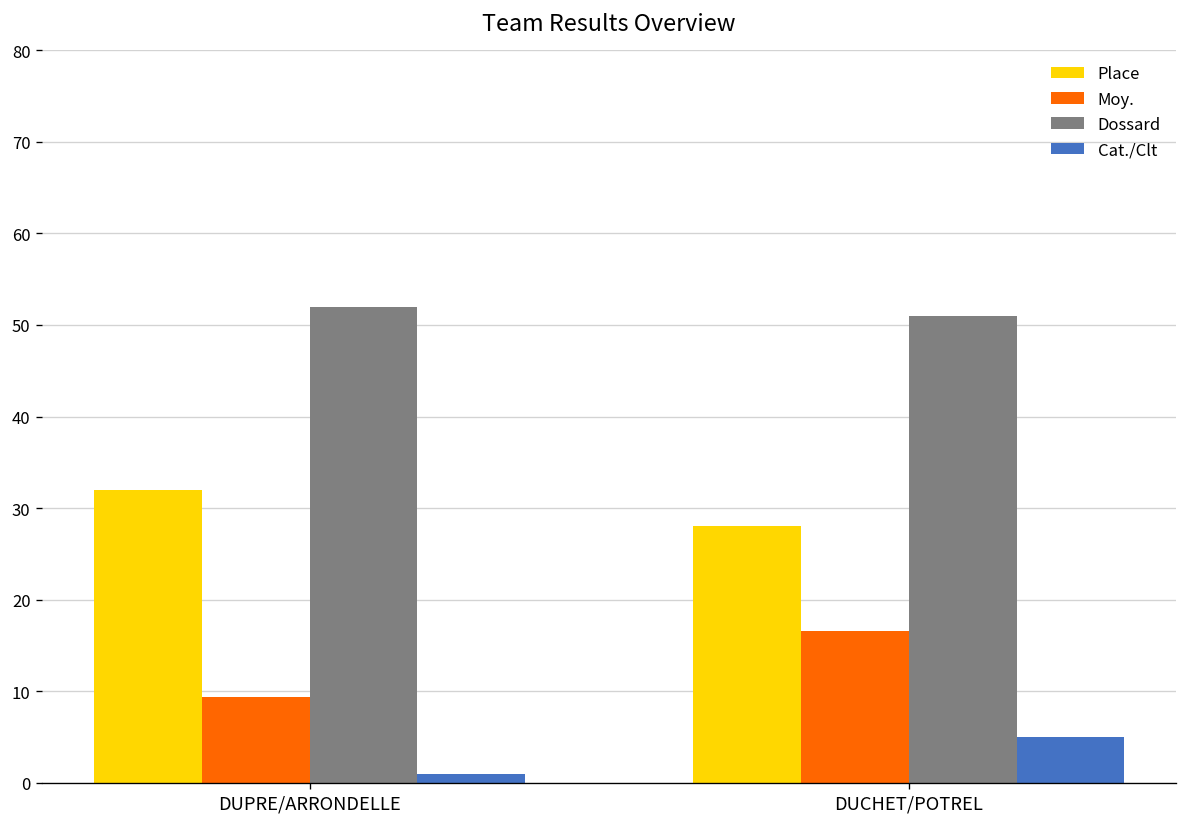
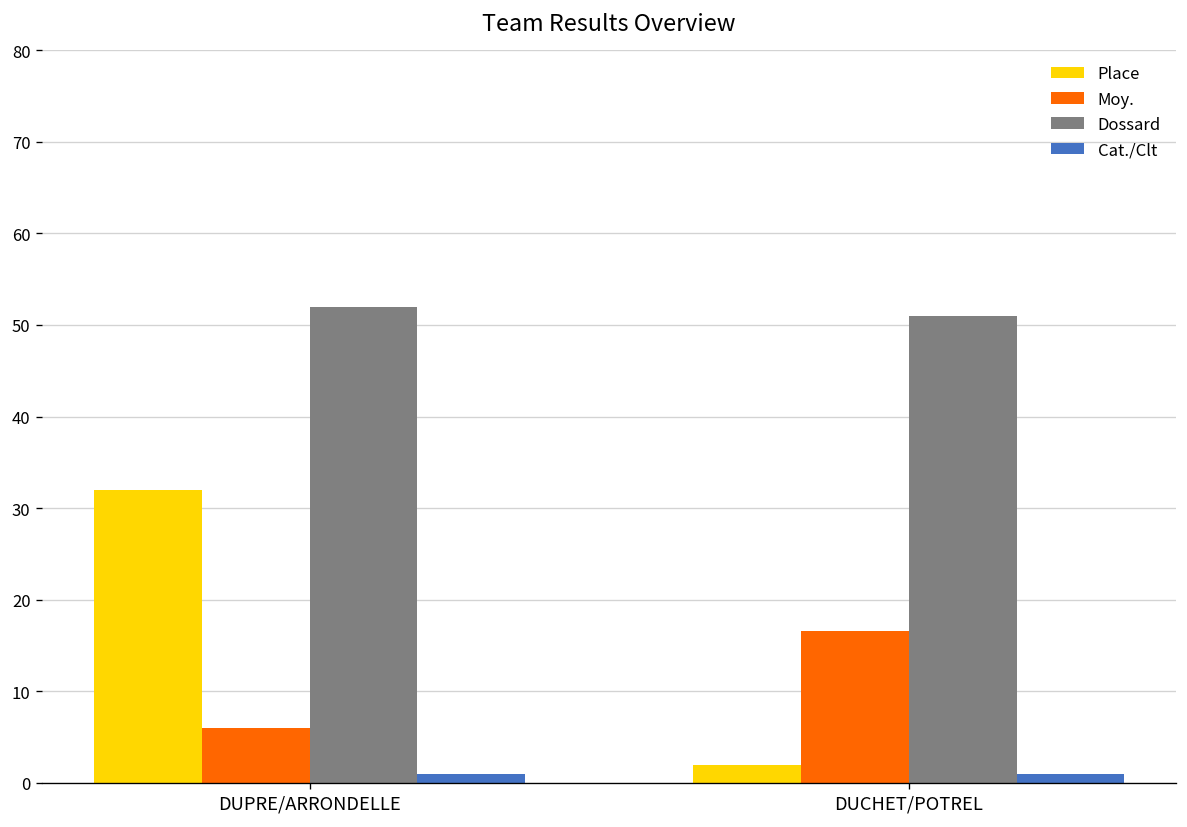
Moy., DUPRE/ARRONDELLE: 9 -> 6
Place, DUCHET/POTREL: 28 -> 2
Cat./Clt, DUCHET/POTREL: 5 -> 1
